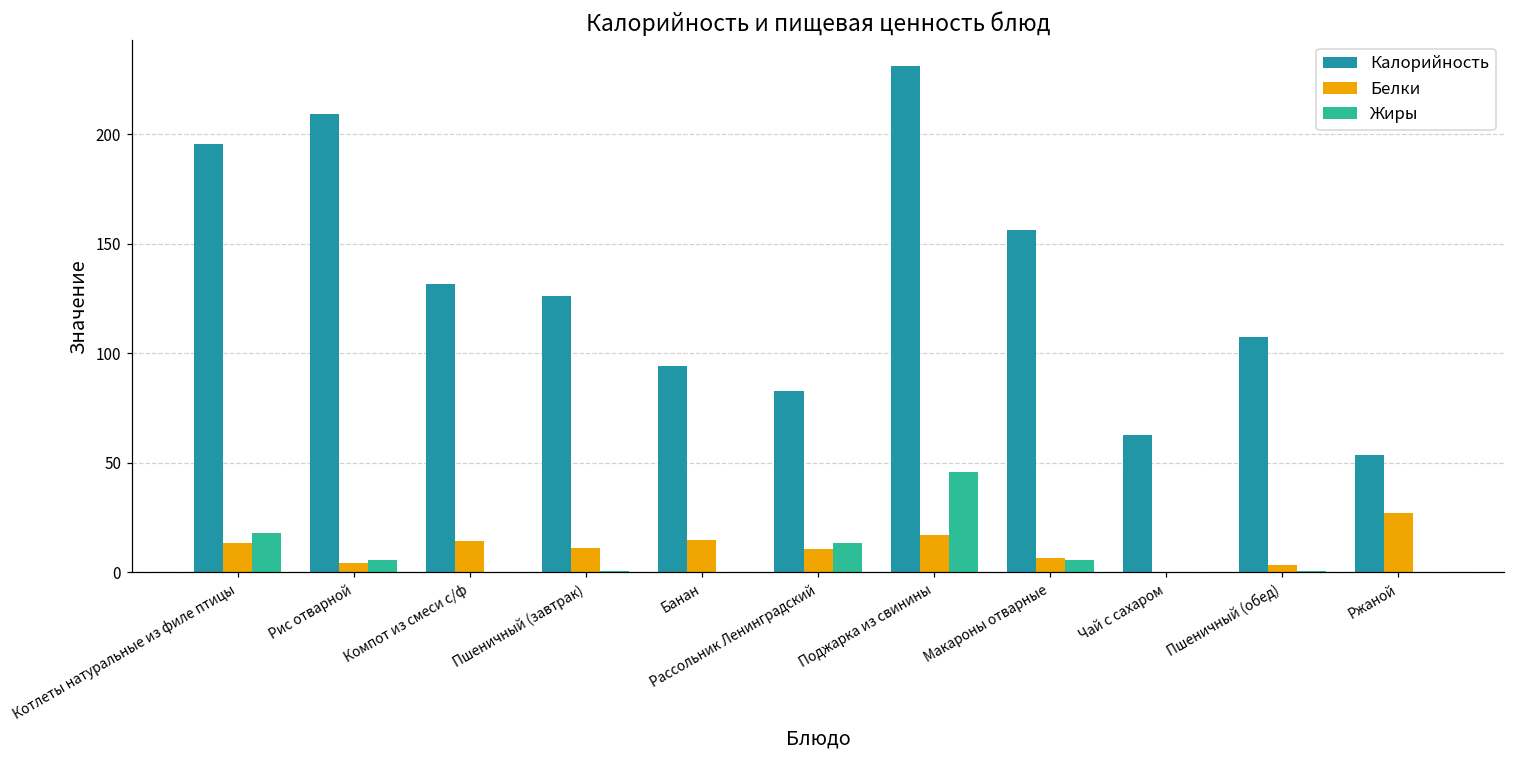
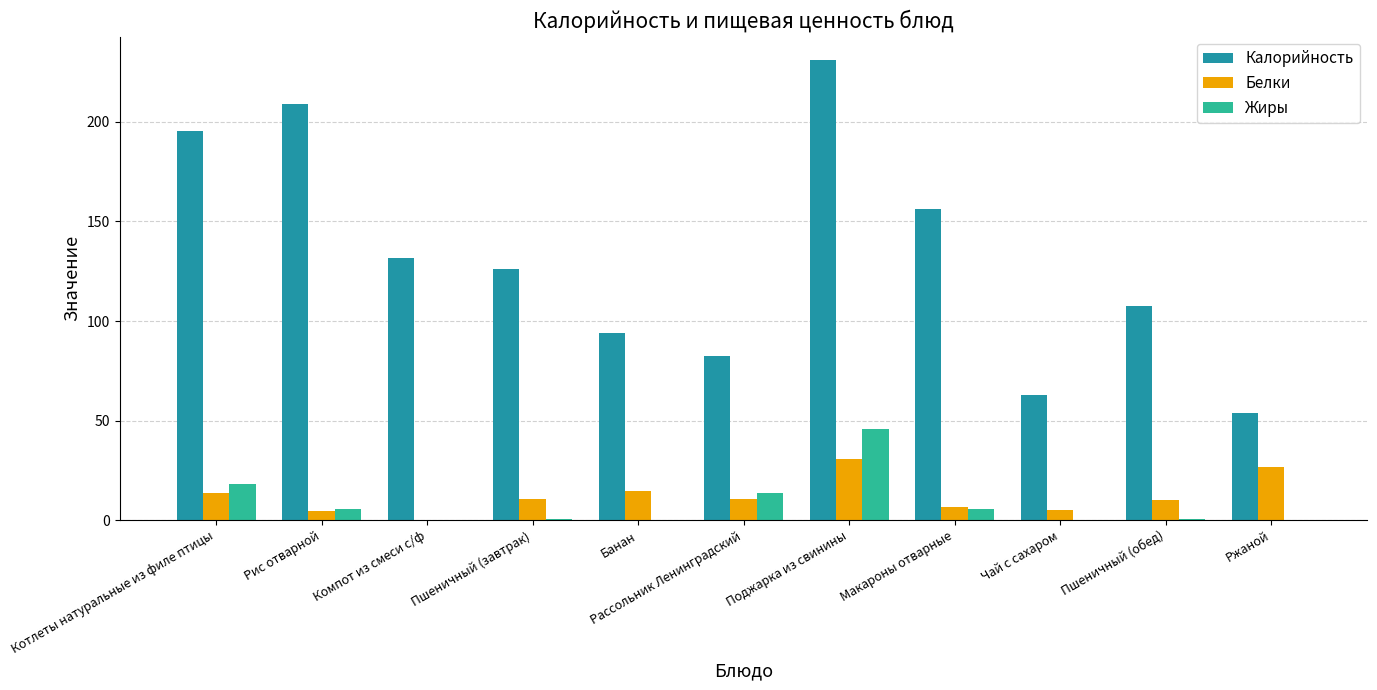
Белки, Компот из смеси с/ф: 14 -> 0
Белки, Поджарка из свинины: 17 -> 31
Белки, Чай с сахаром: 0 -> 5
Белки, Пшеничный (обед): 3 -> 10
